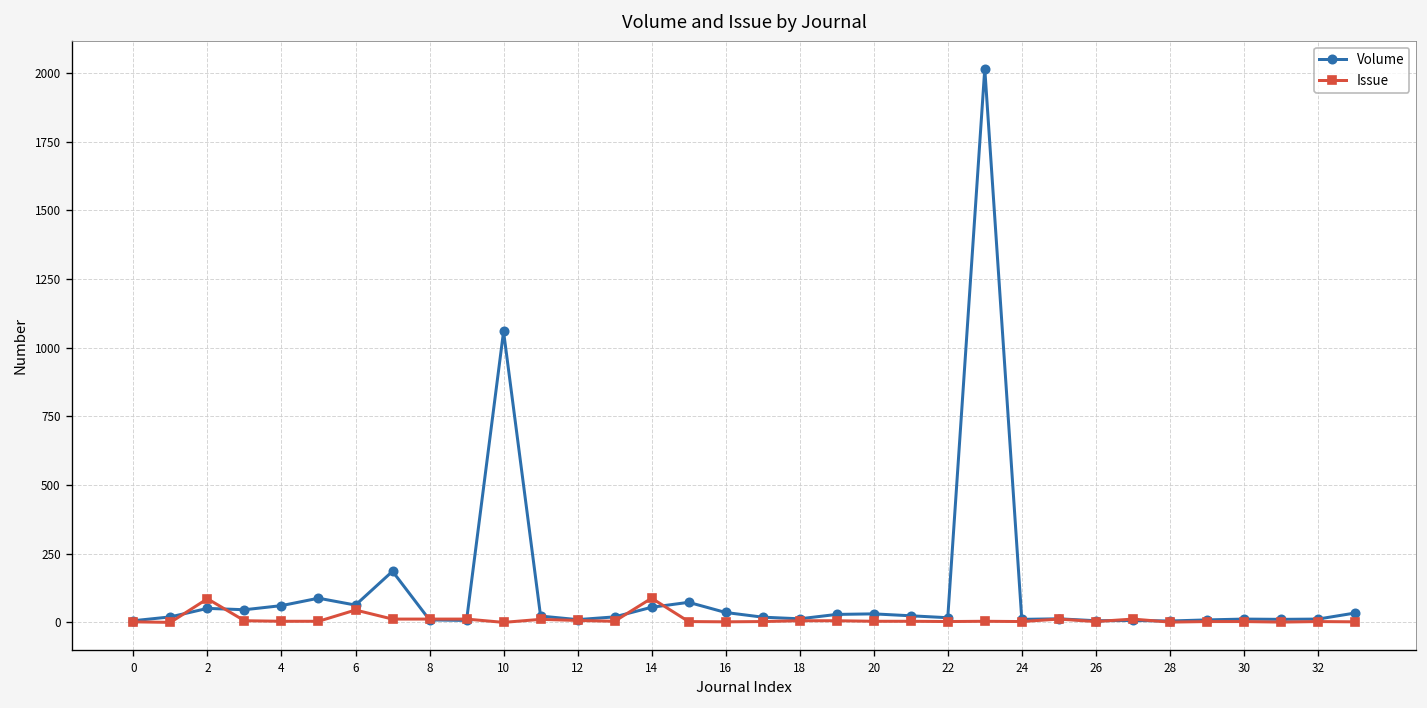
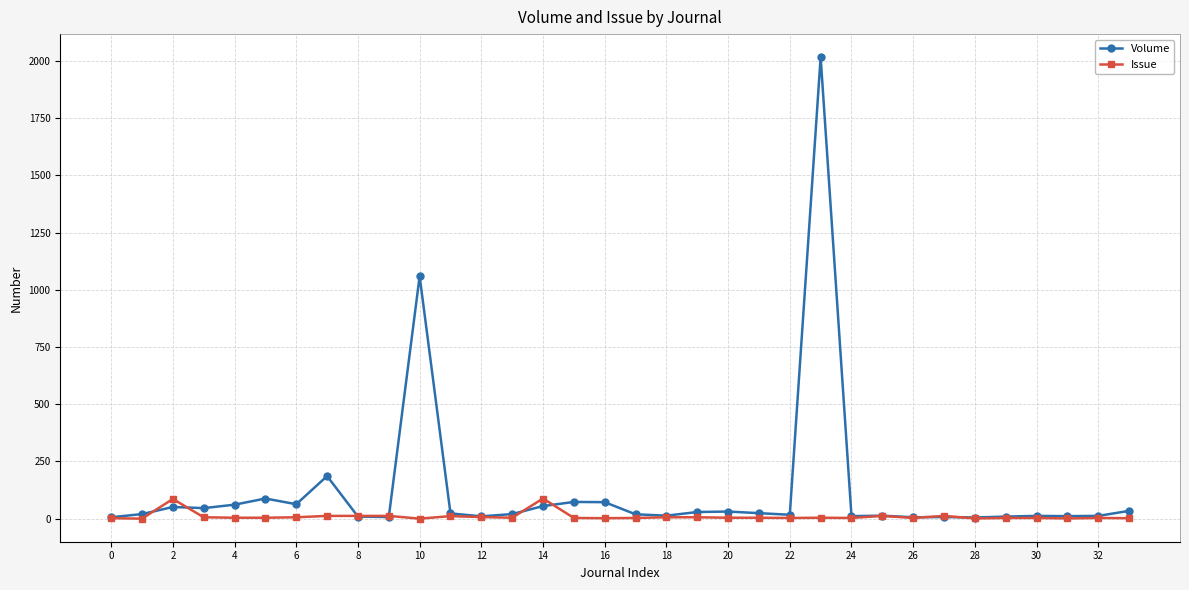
Issue, 6: 50 -> 10
Volume, 16: 40 -> 70
